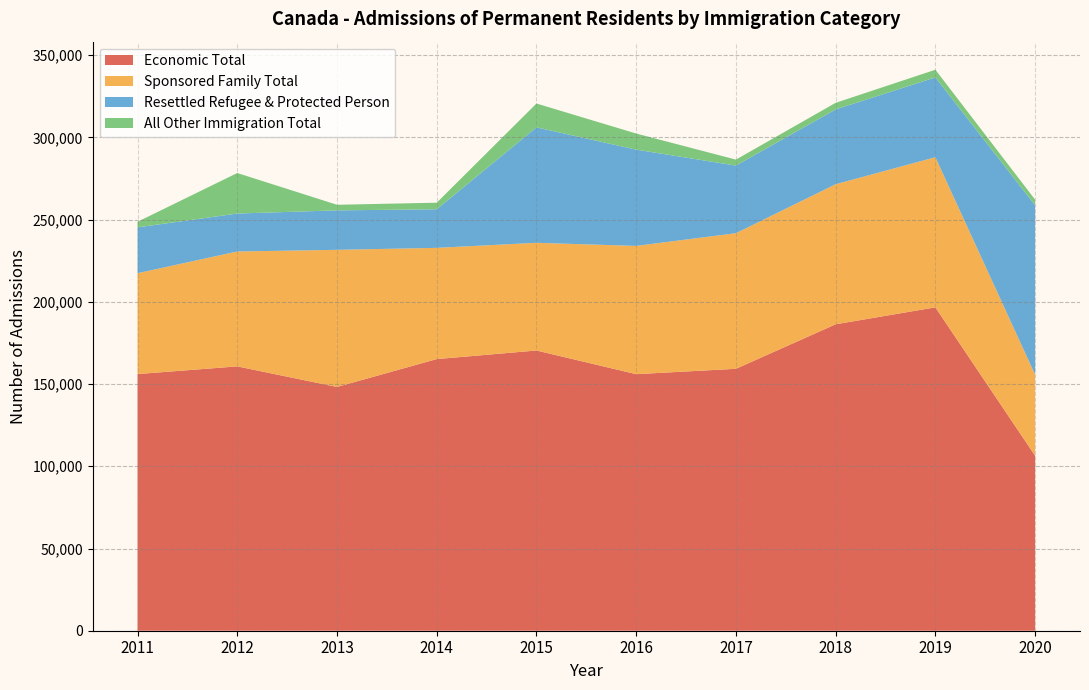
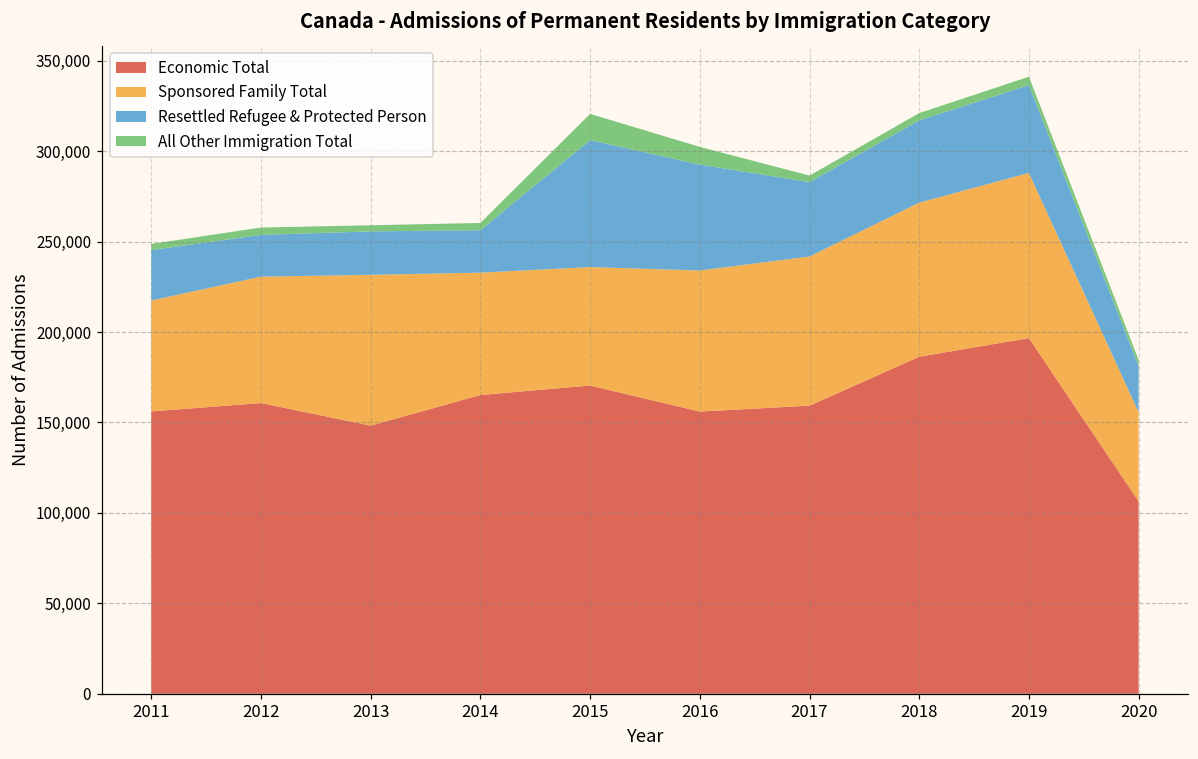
All Other Immigration Total, 2012: 25,000 -> 4,000
Resettled Refugee & Protected Person, 2020: 103,000 -> 25,000
